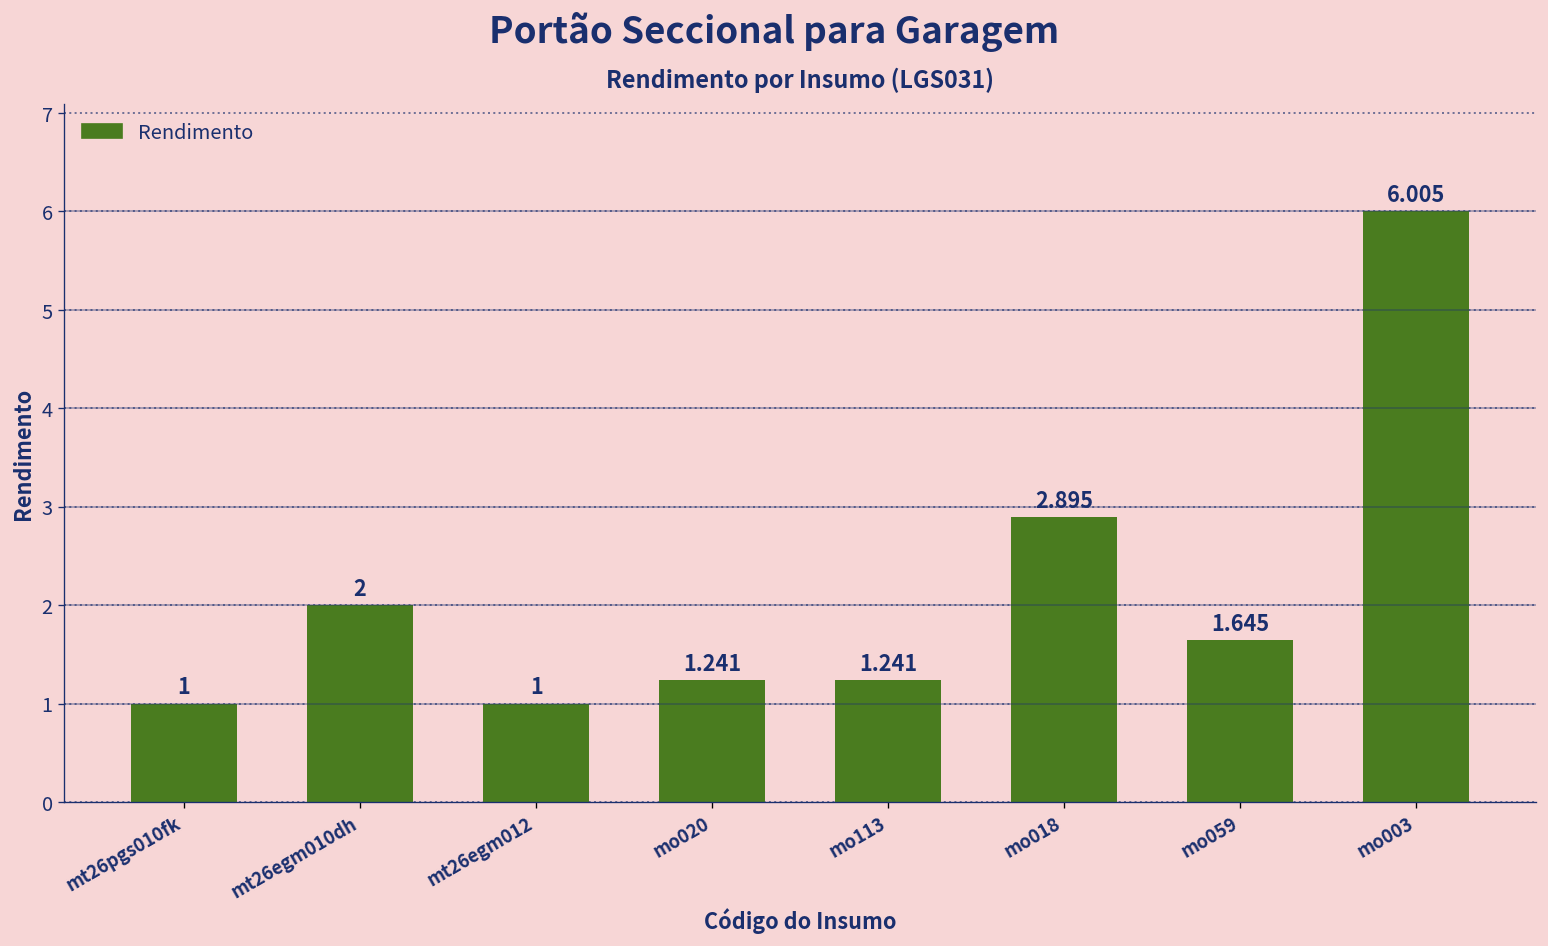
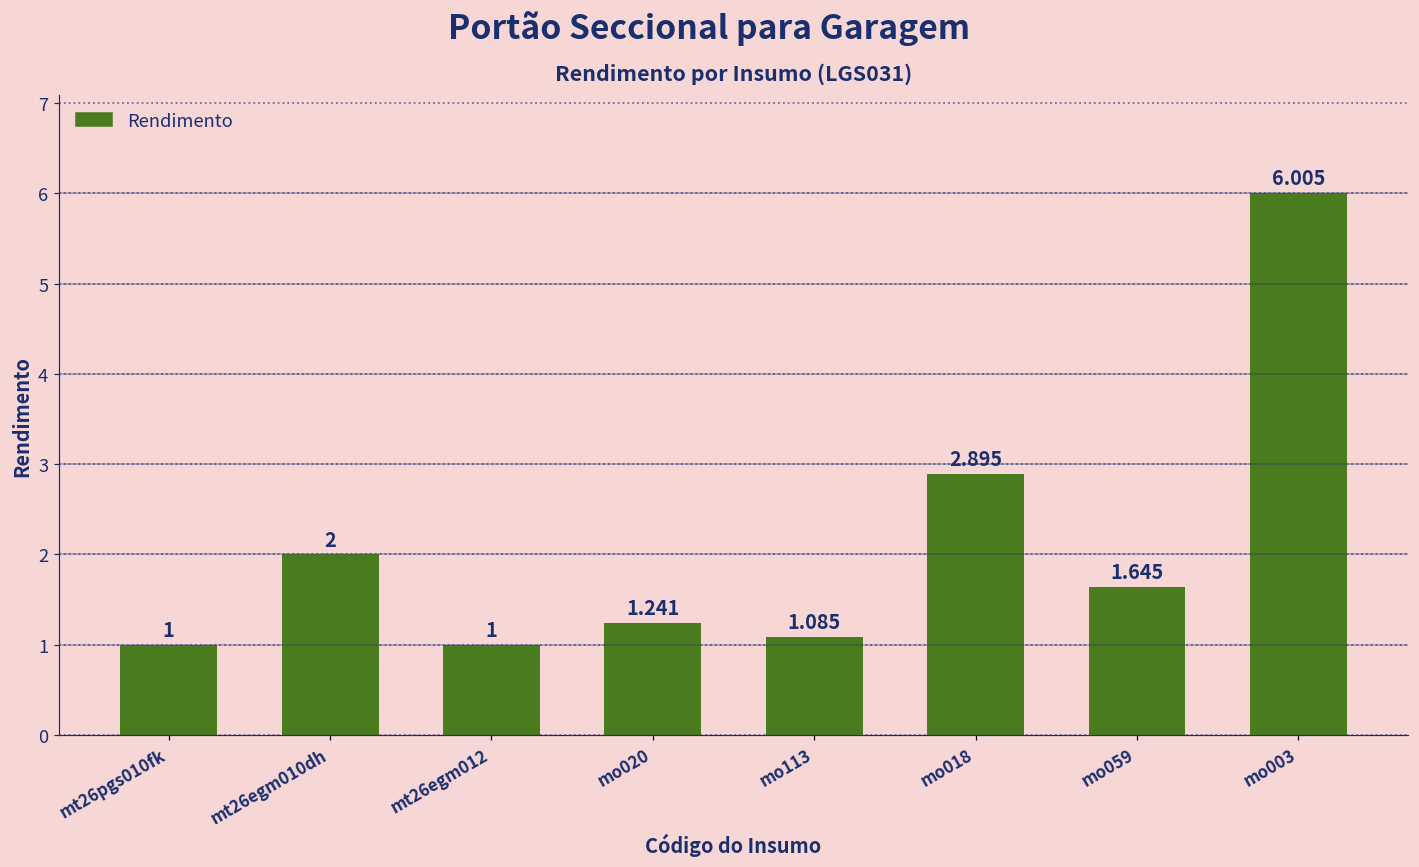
mo113: 1.241 -> 1.085
